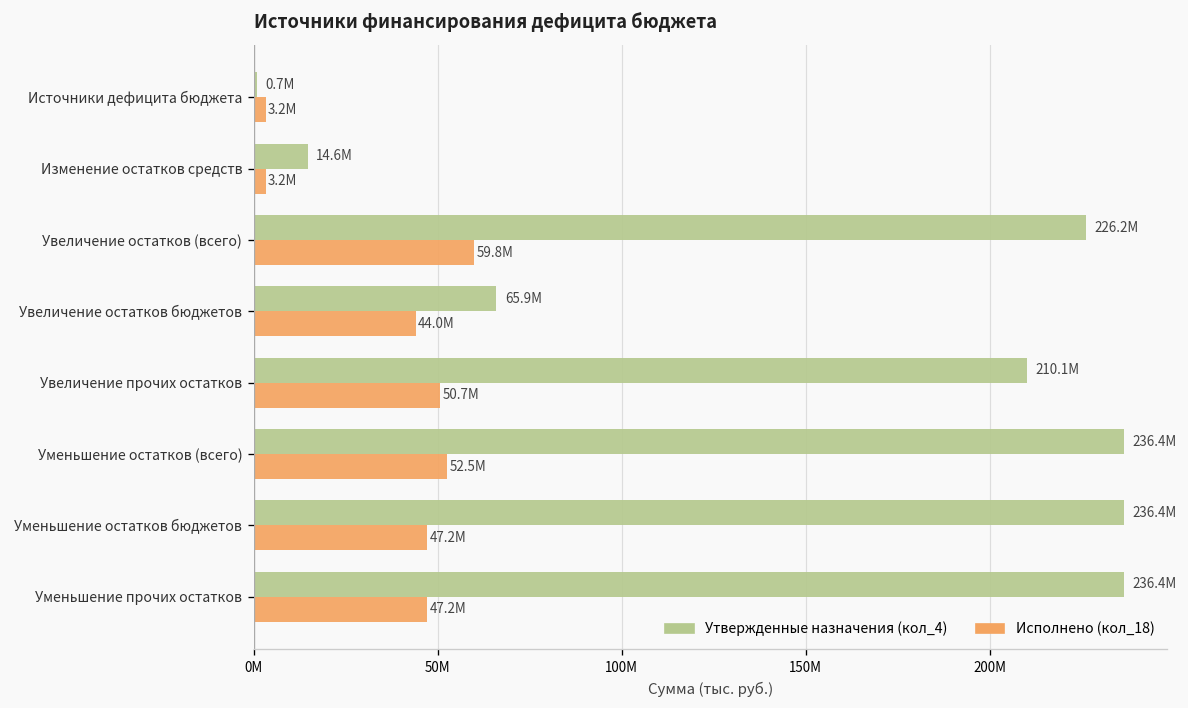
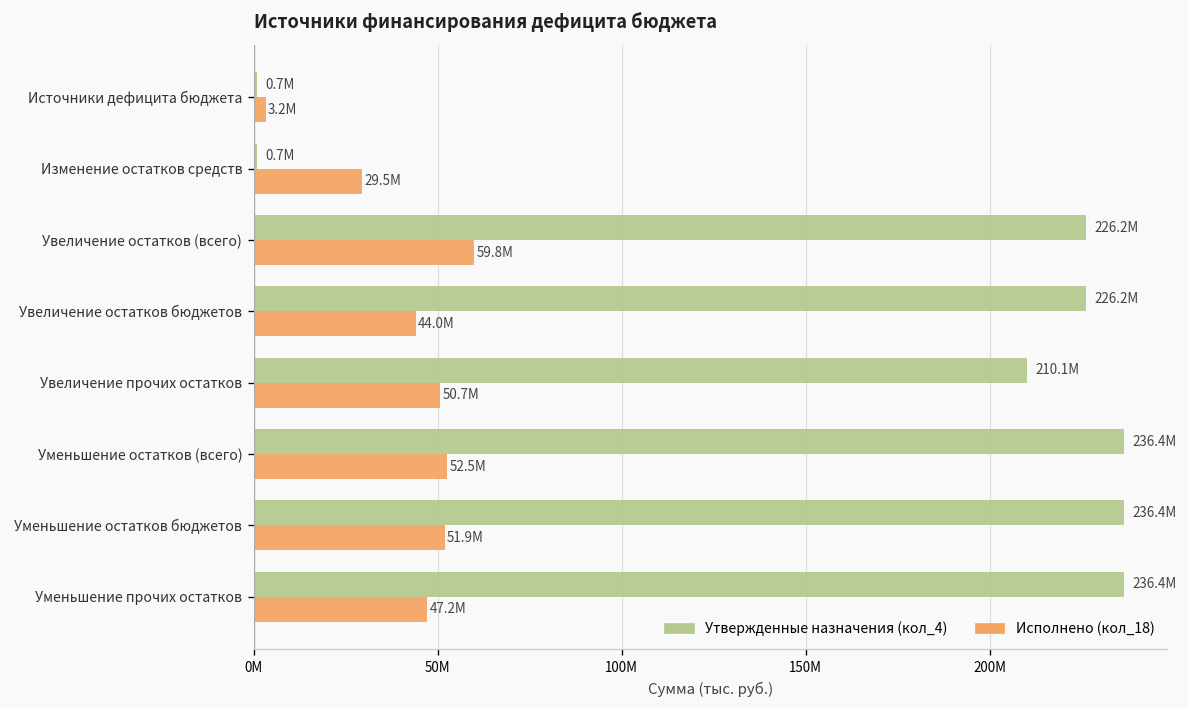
Утвержденные назначения (кол_4), Изменение остатков средств: 14.6M -> 0.7M
Исполнено (кол_18), Изменение остатков средств: 3.2M -> 29.5M
Утвержденные назначения (кол_4), Увеличение остатков бюджетов: 65.9M -> 226.2M
Исполнено (кол_18), Уменьшение остатков бюджетов: 47.2M -> 51.9M
